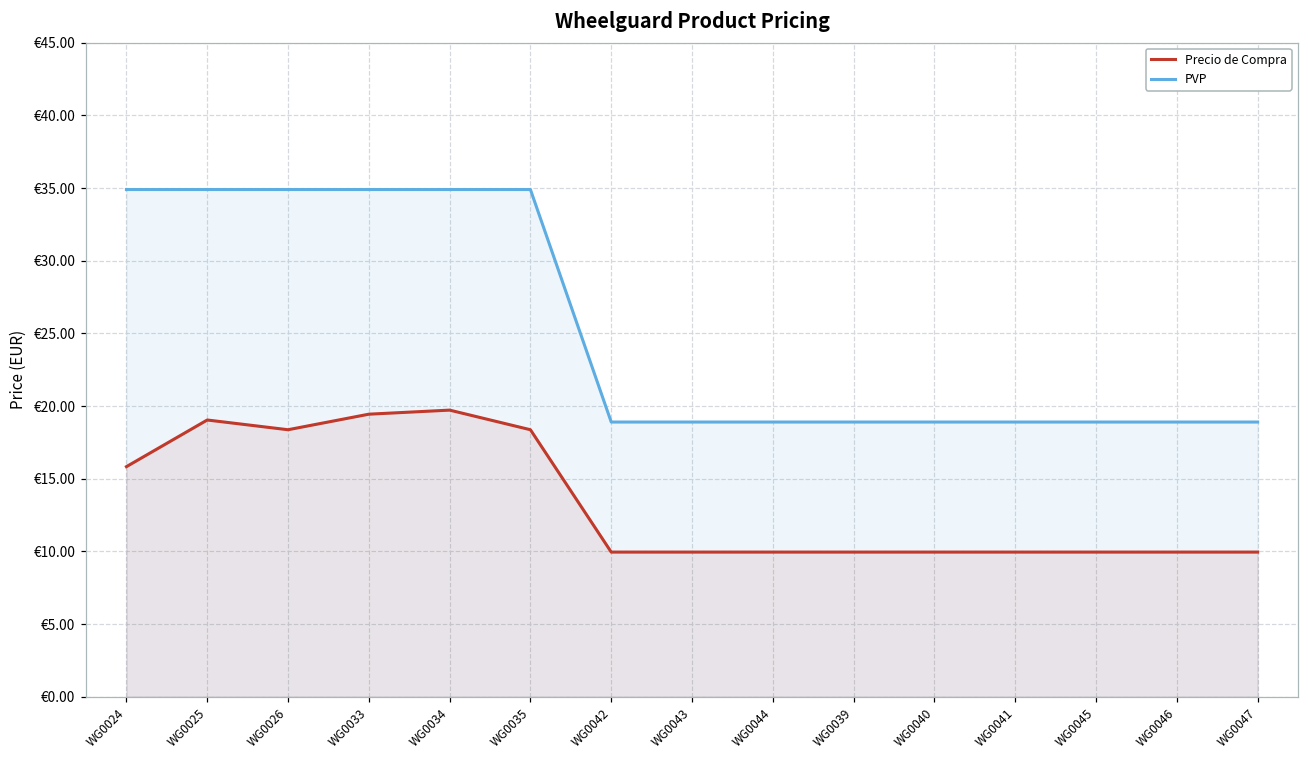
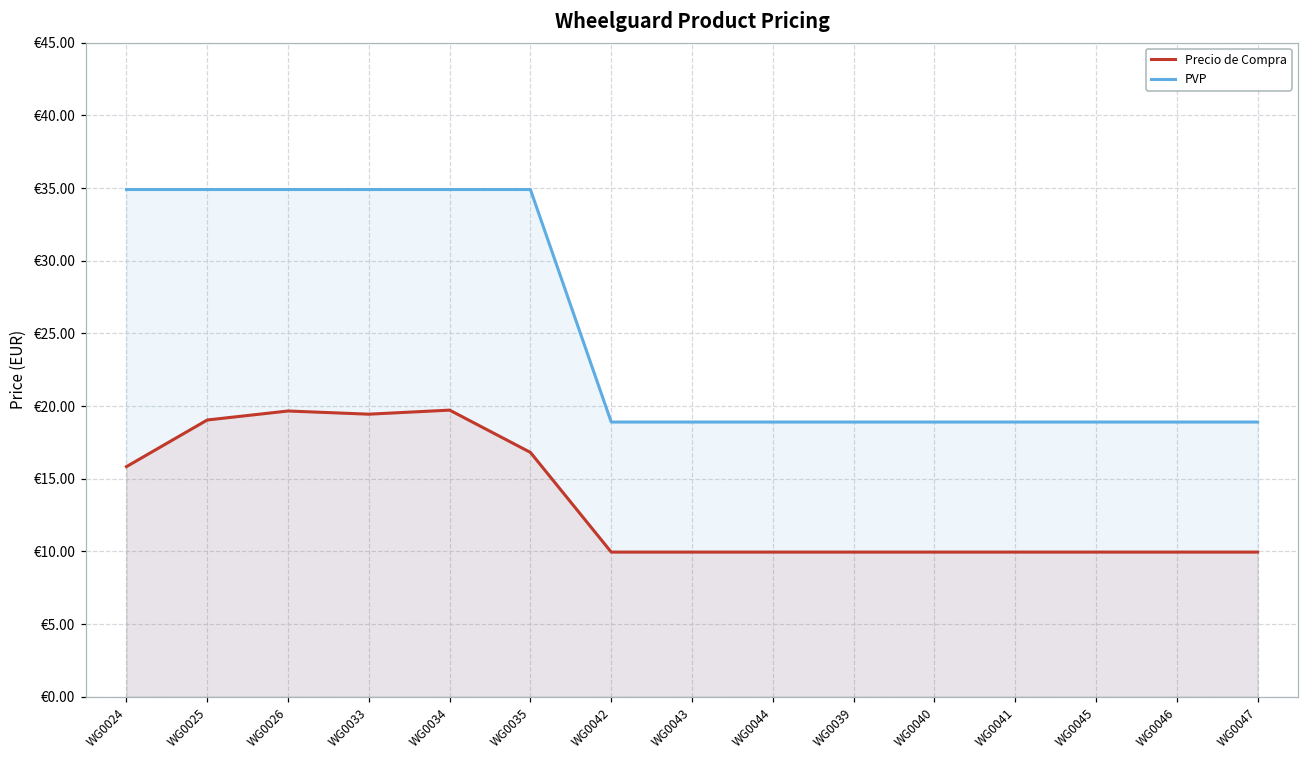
Precio de Compra, WG0026: €18.4 -> €19.7
Precio de Compra, WG0035: €18.4 -> €16.8
